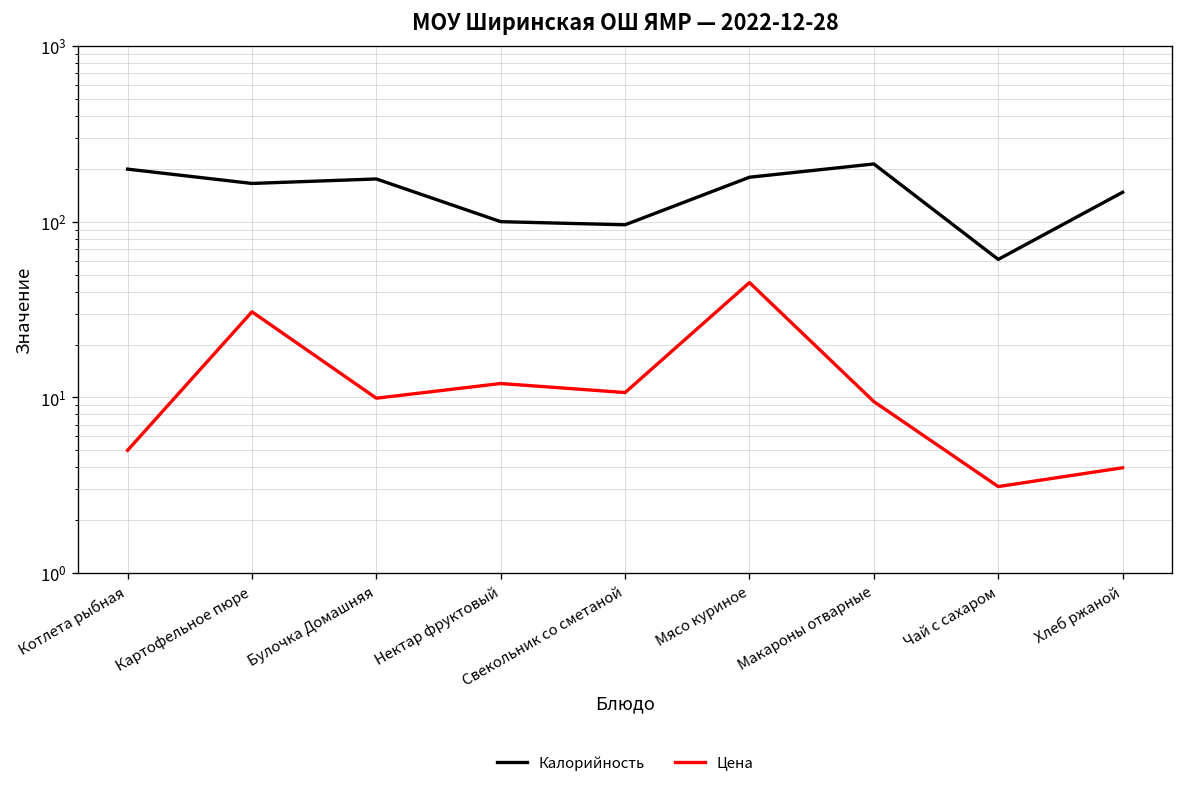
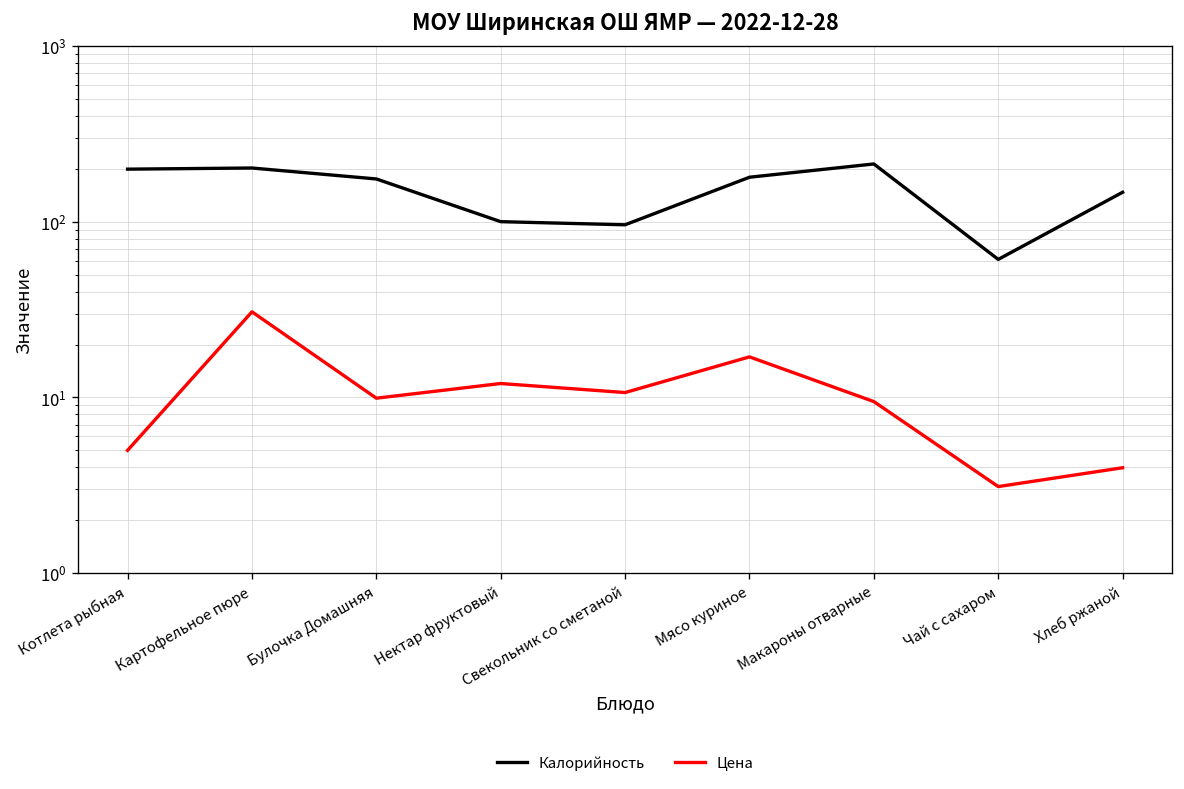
Калорийность, Картофельное пюре: 170 -> 200
Цена, Мясо куриное: 45 -> 17
